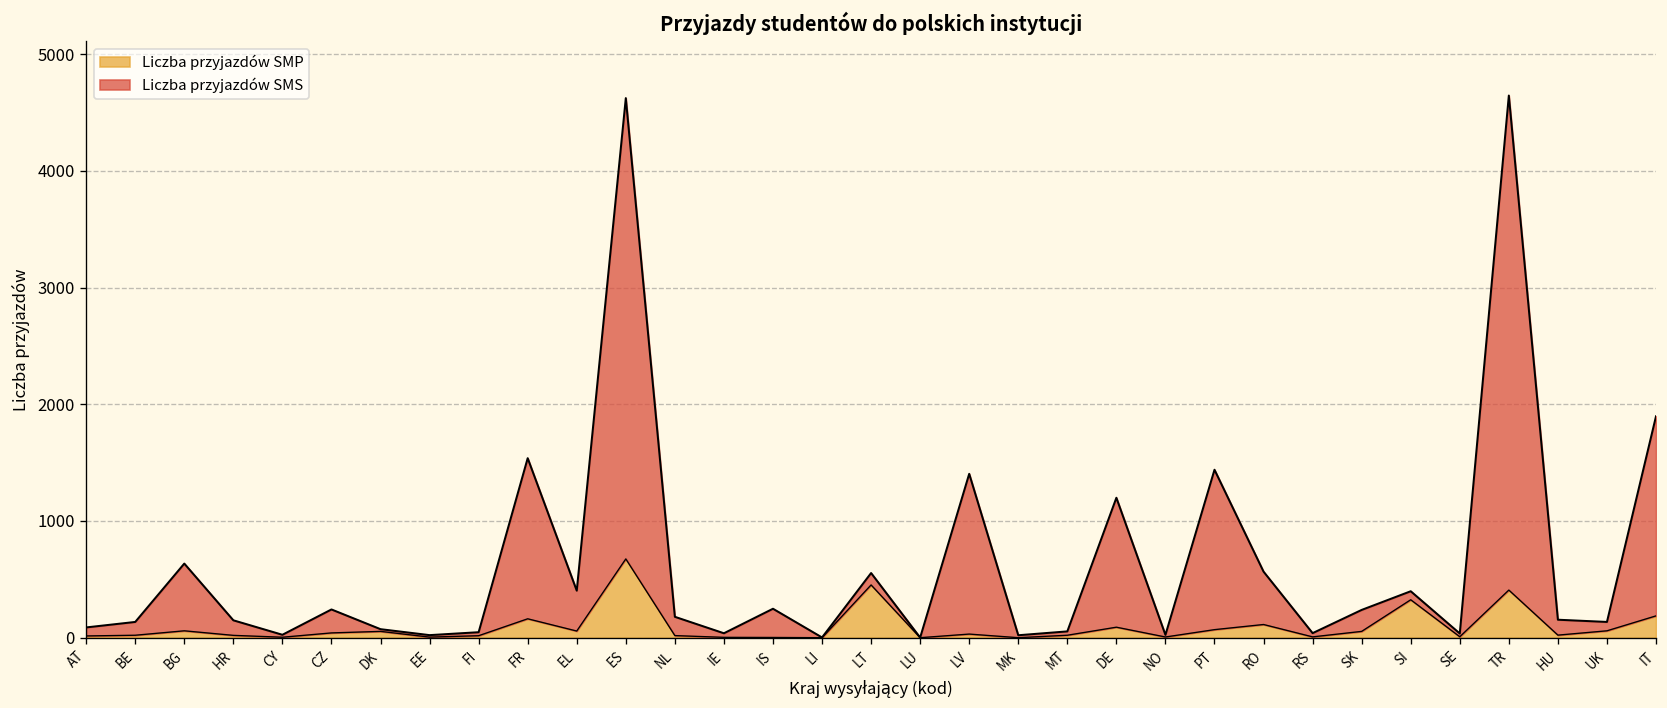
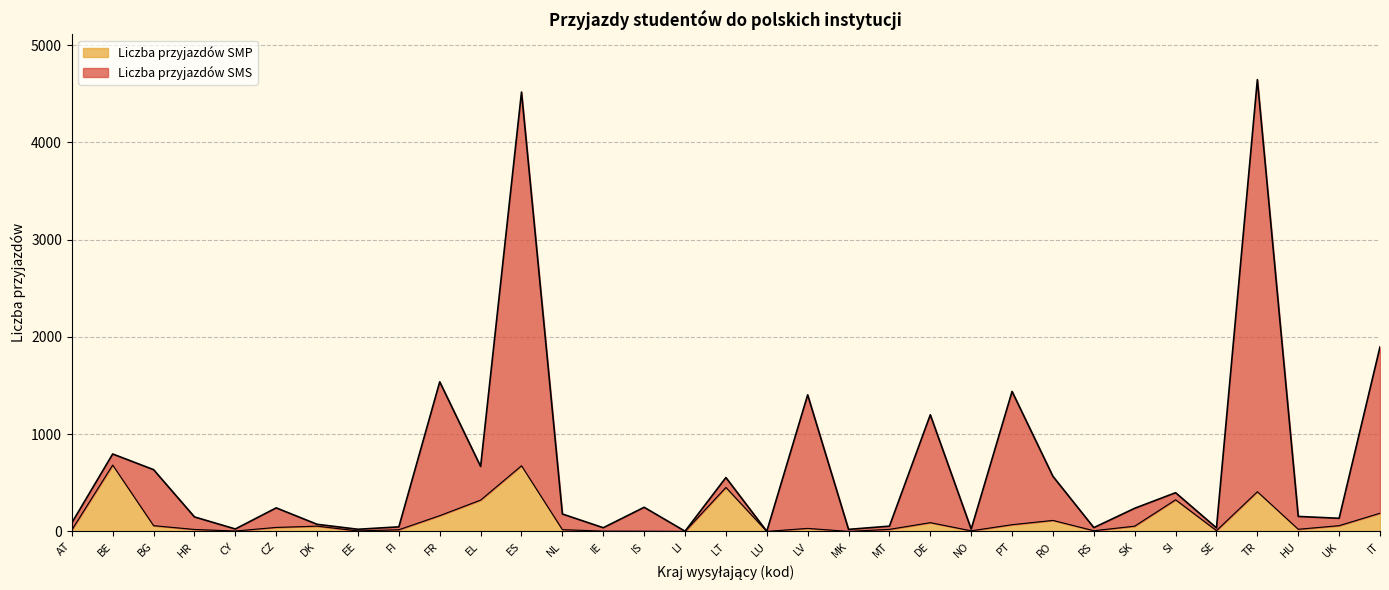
Liczba przyjazdów SMP, BE: 0 -> 700
Liczba przyjazdów SMP, EL: 100 -> 300
Liczba przyjazdów SMS, ES: 3900 -> 3800
